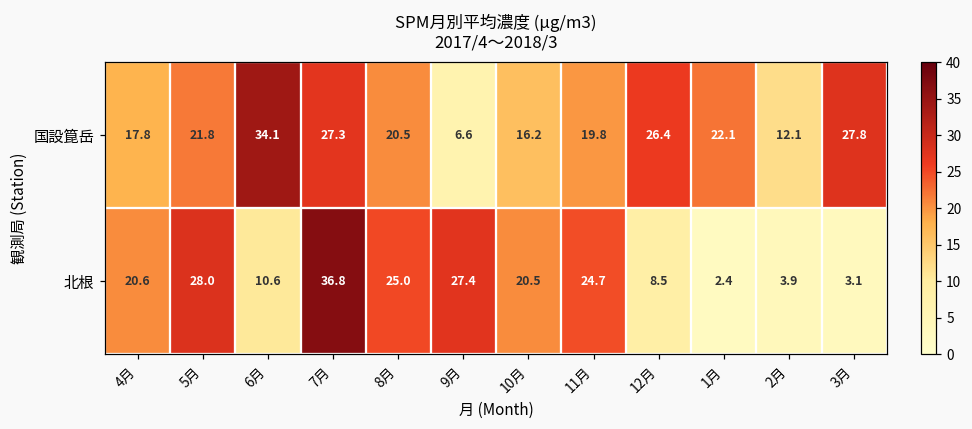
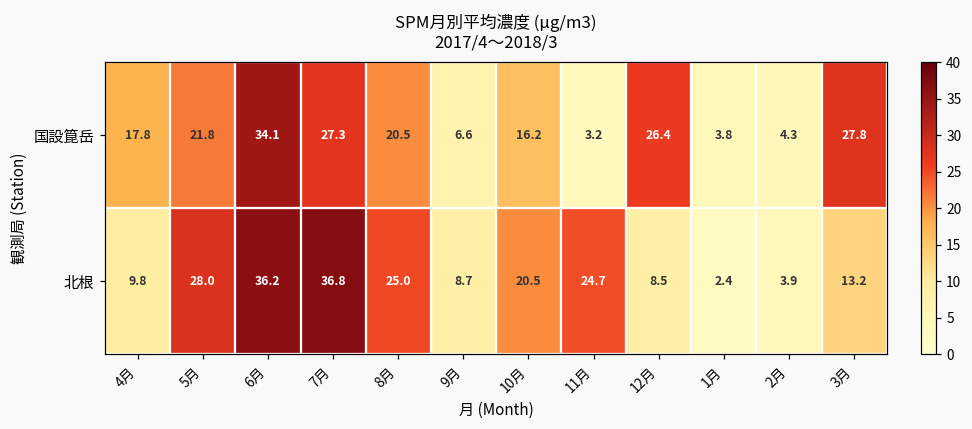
国設箟岳, 11月: 19.8 -> 3.2
国設箟岳, 1月: 22.1 -> 3.8
国設箟岳, 2月: 12.1 -> 4.3
北根, 4月: 20.6 -> 9.8
北根, 6月: 10.6 -> 36.2
北根, 9月: 27.4 -> 8.7
北根, 3月: 3.1 -> 13.2
